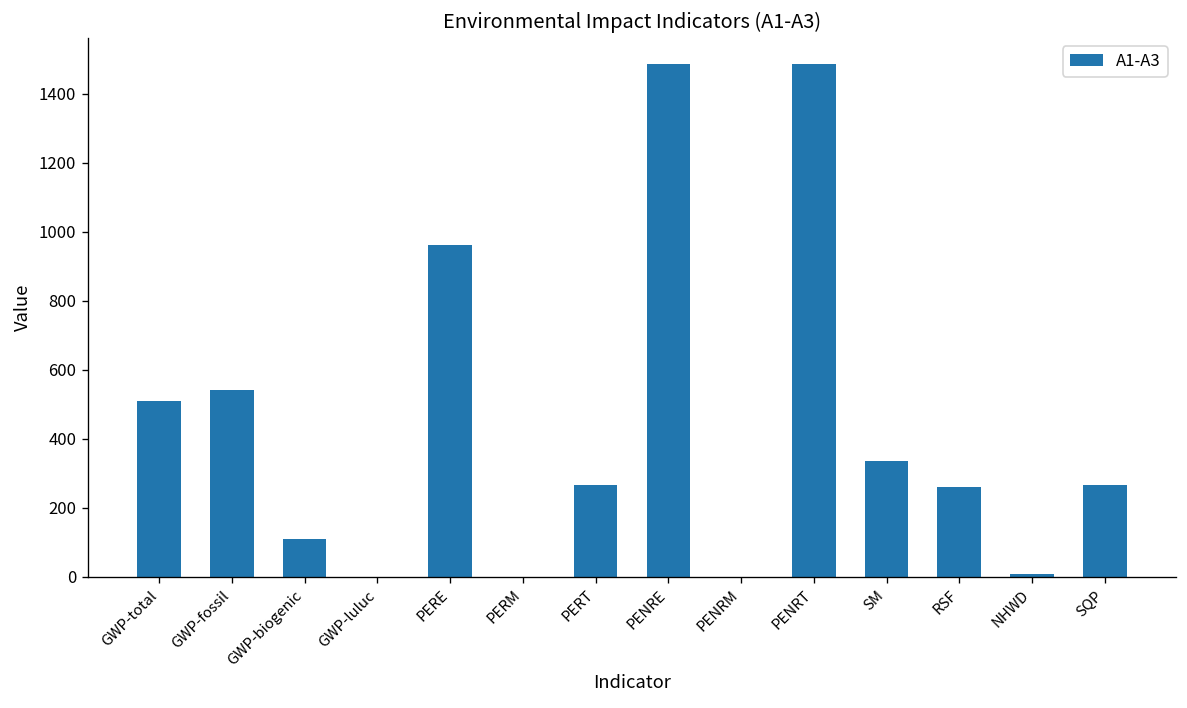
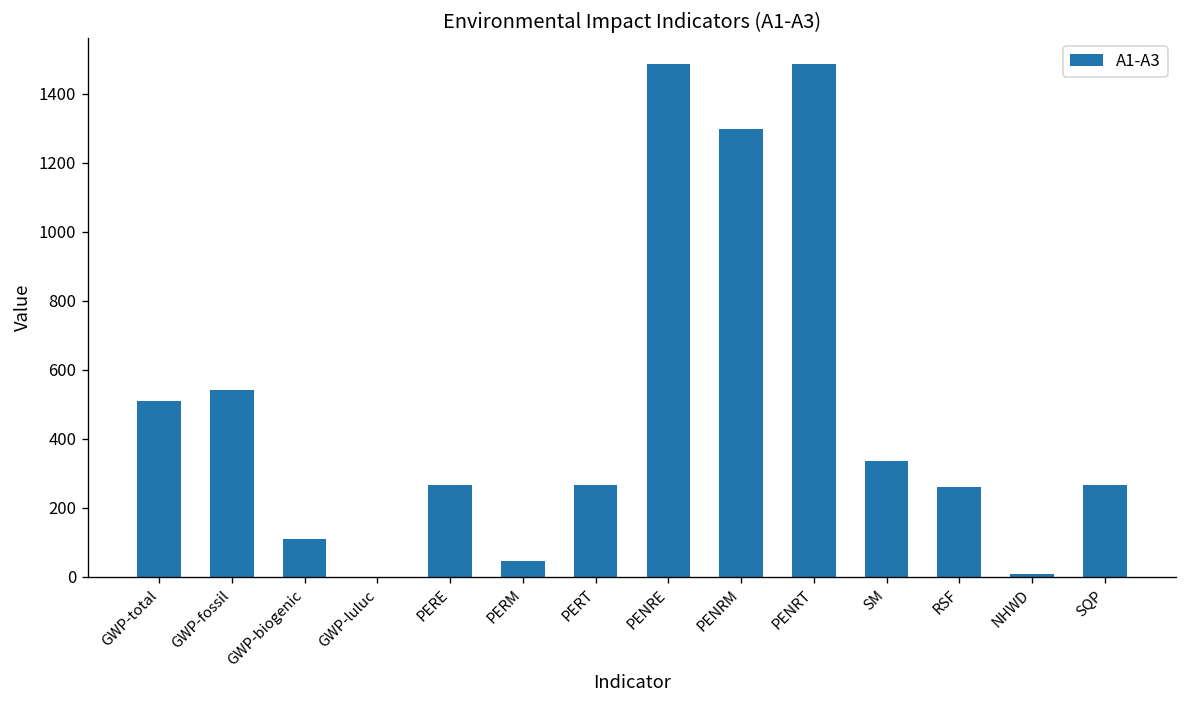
PERE: 960 -> 270
PERM: 0 -> 50
PENRM: 0 -> 1300
